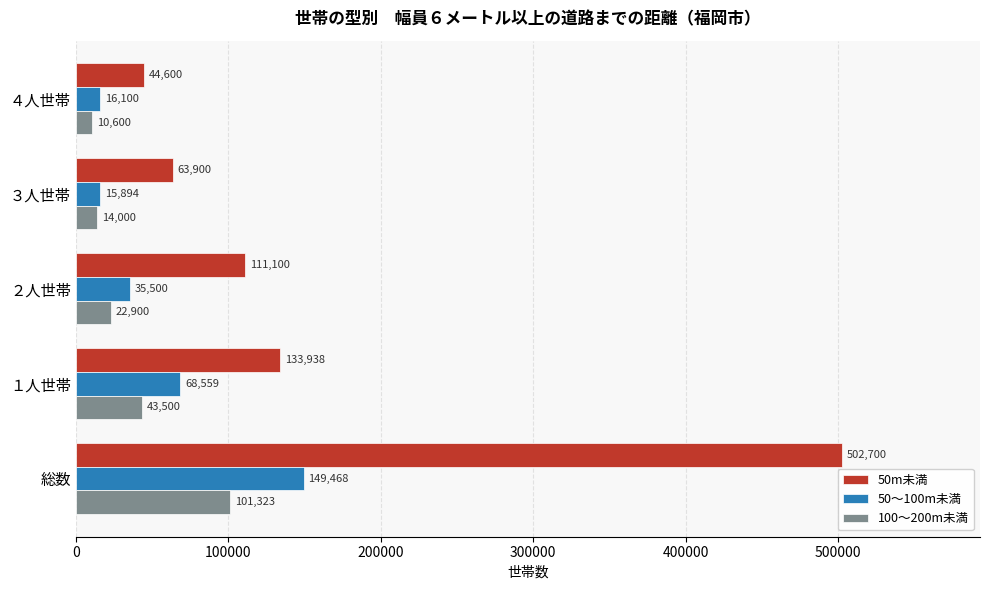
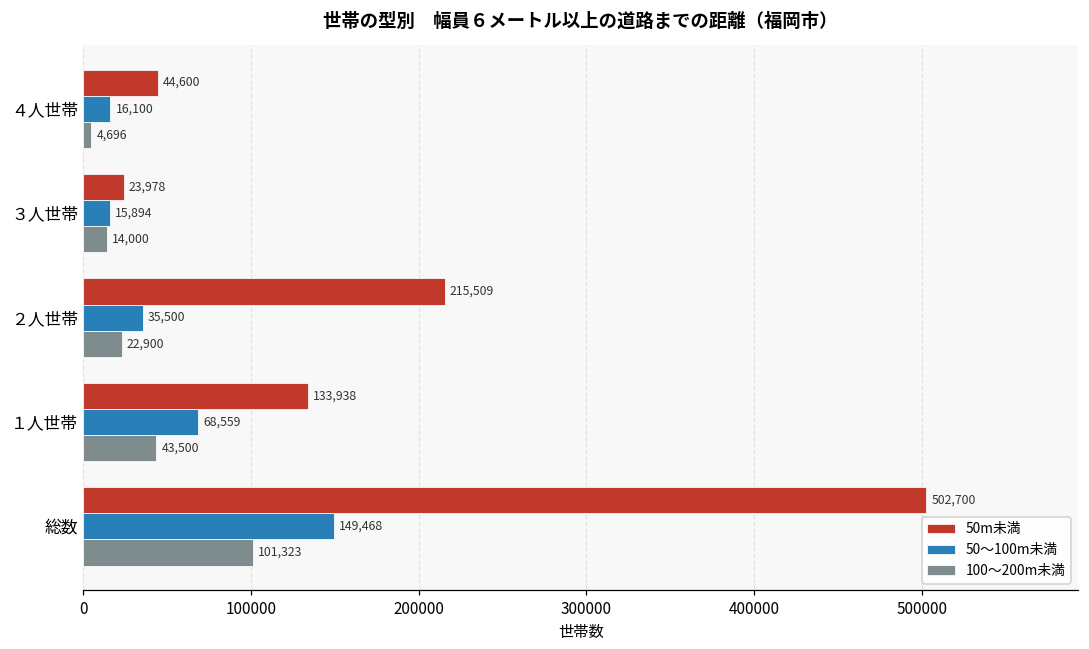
100～200m未満, ４人世帯: 10,600 -> 4,696
50m未満, ３人世帯: 63,900 -> 23,978
50m未満, ２人世帯: 111,100 -> 215,509
